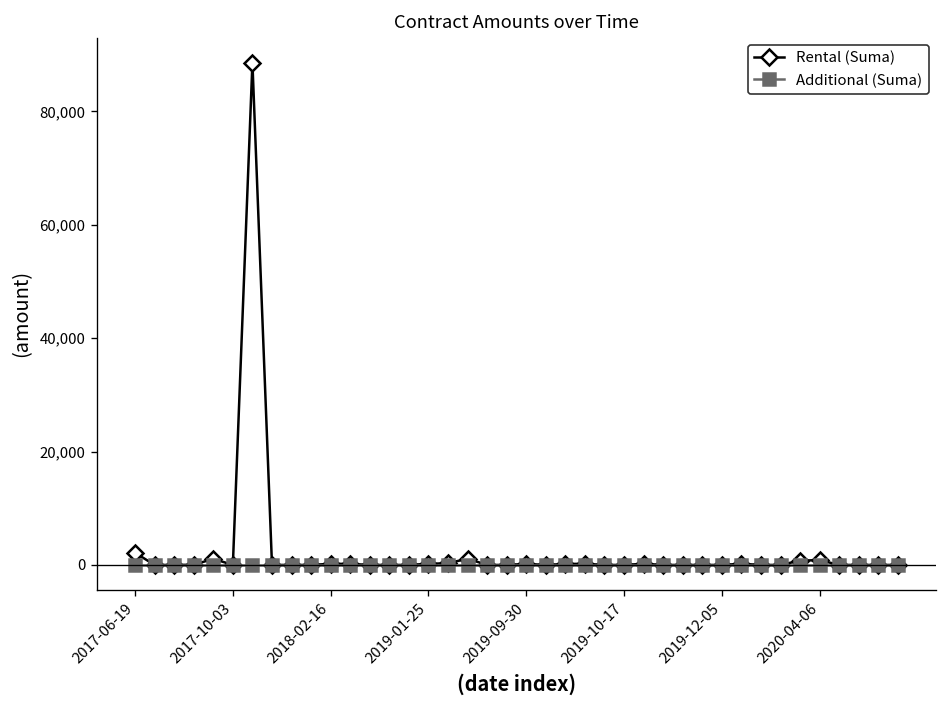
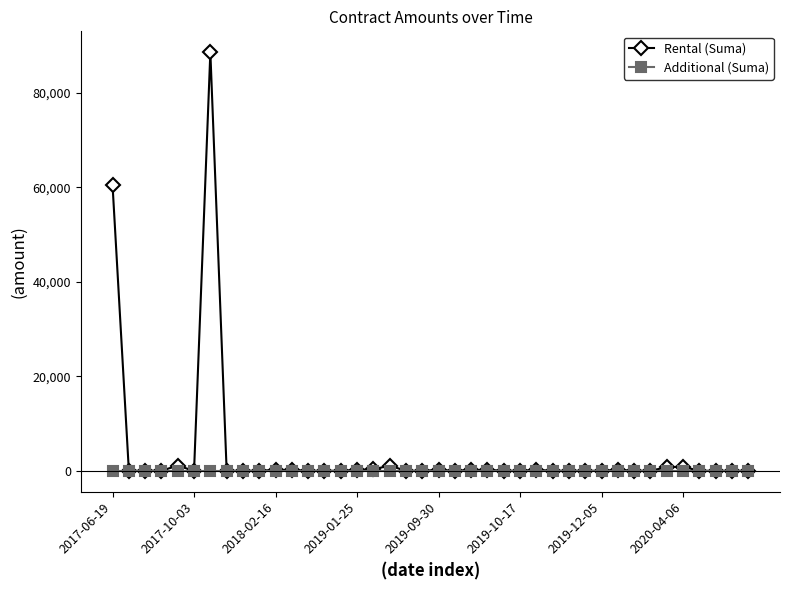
Rental (Suma), 2017-06-19: 2,000 -> 60,000
